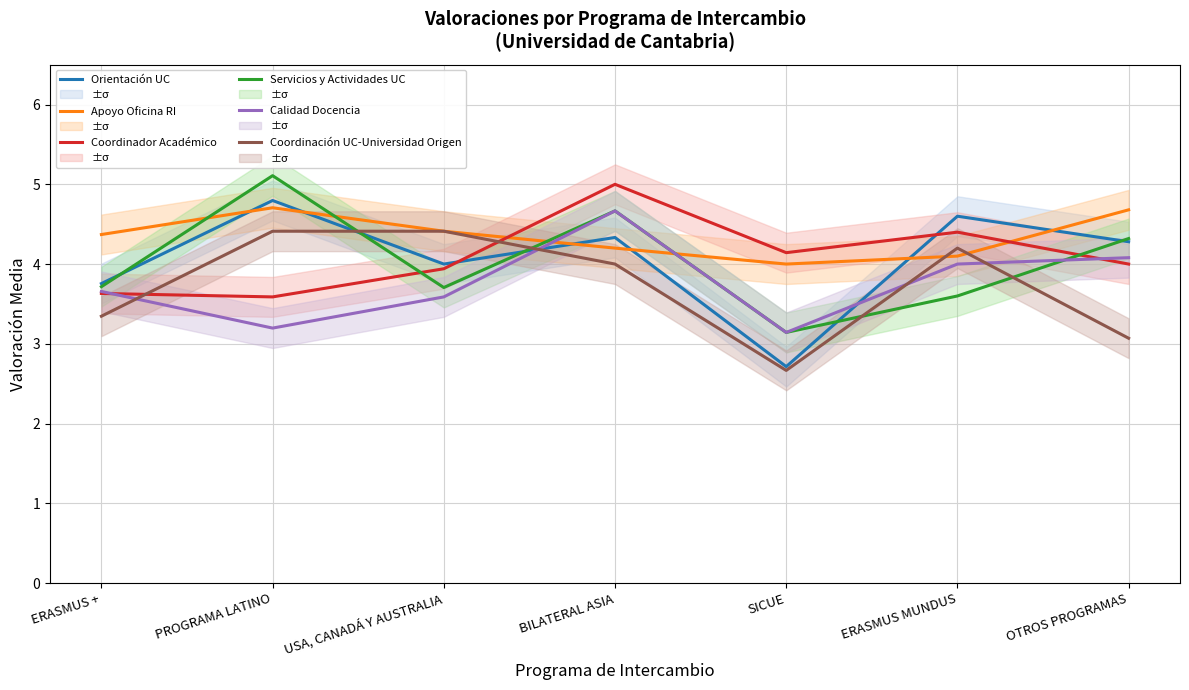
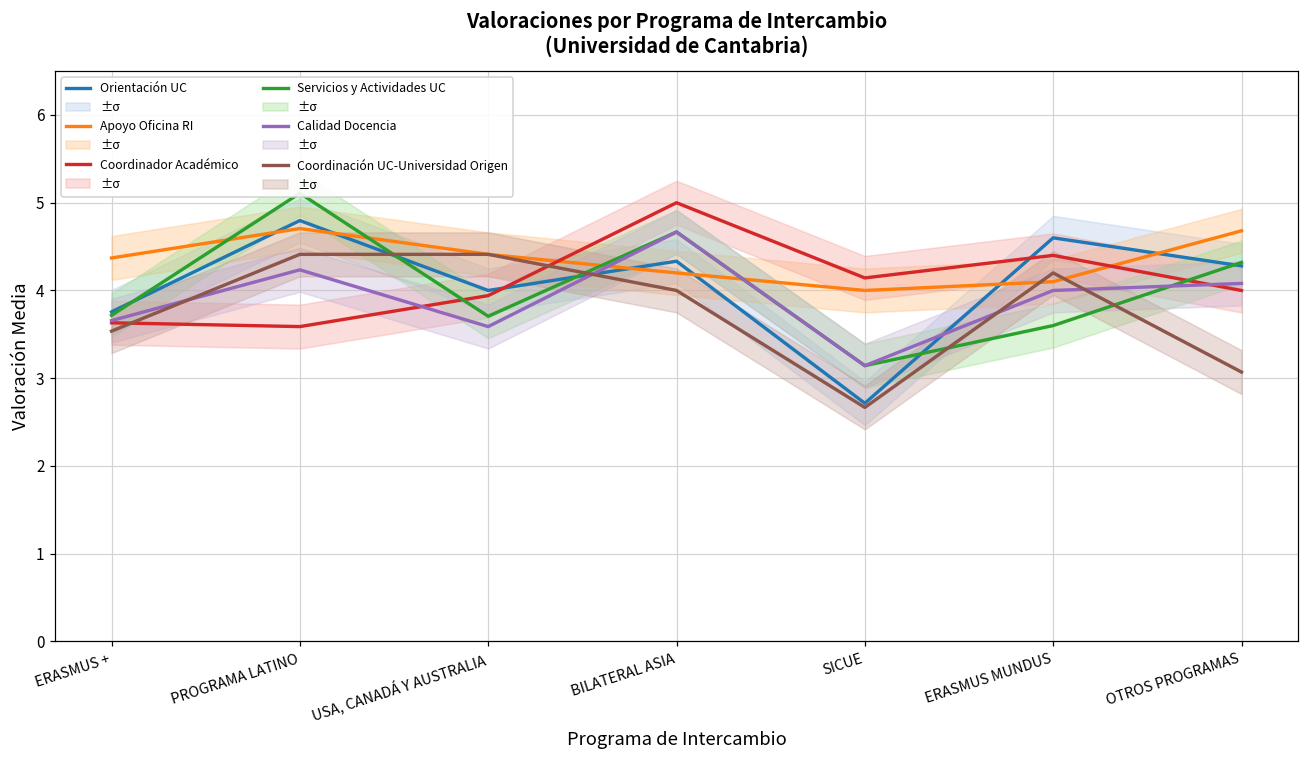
Coordinación UC-Universidad Origen, ERASMUS +: 3.3 -> 3.5
Calidad Docencia, PROGRAMA LATINO: 3.2 -> 4.2
